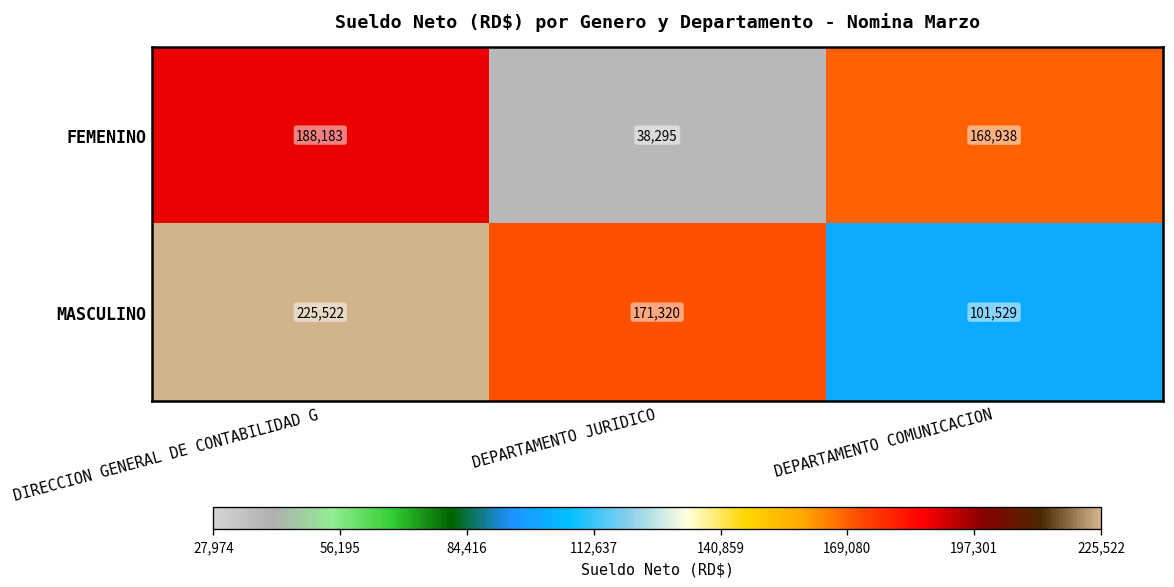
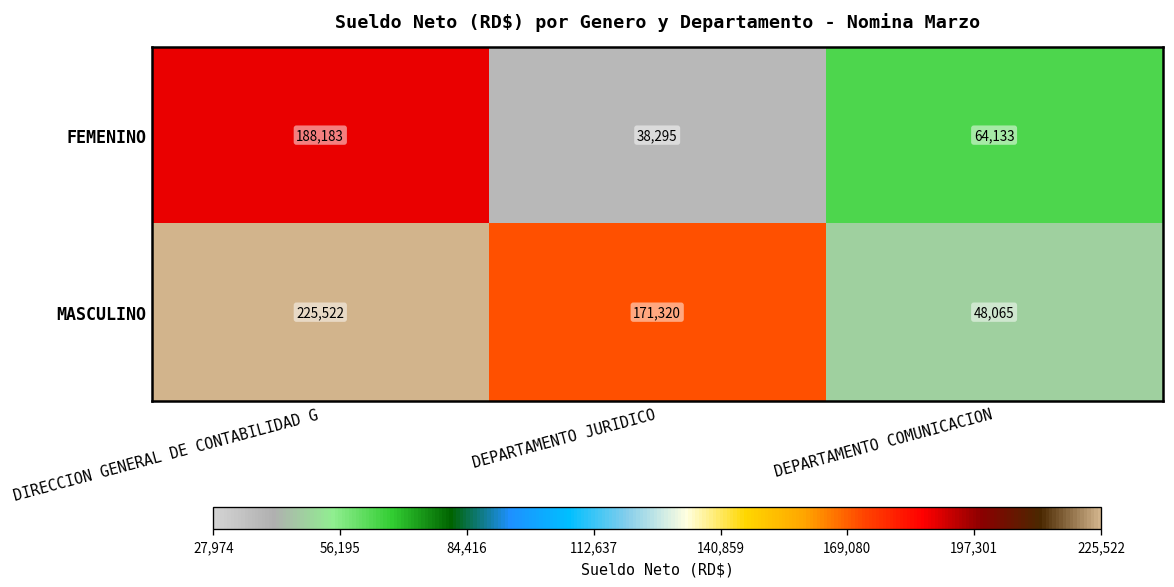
FEMENINO, DEPARTAMENTO COMUNICACION: 168,938 -> 64,133
MASCULINO, DEPARTAMENTO COMUNICACION: 101,529 -> 48,065
